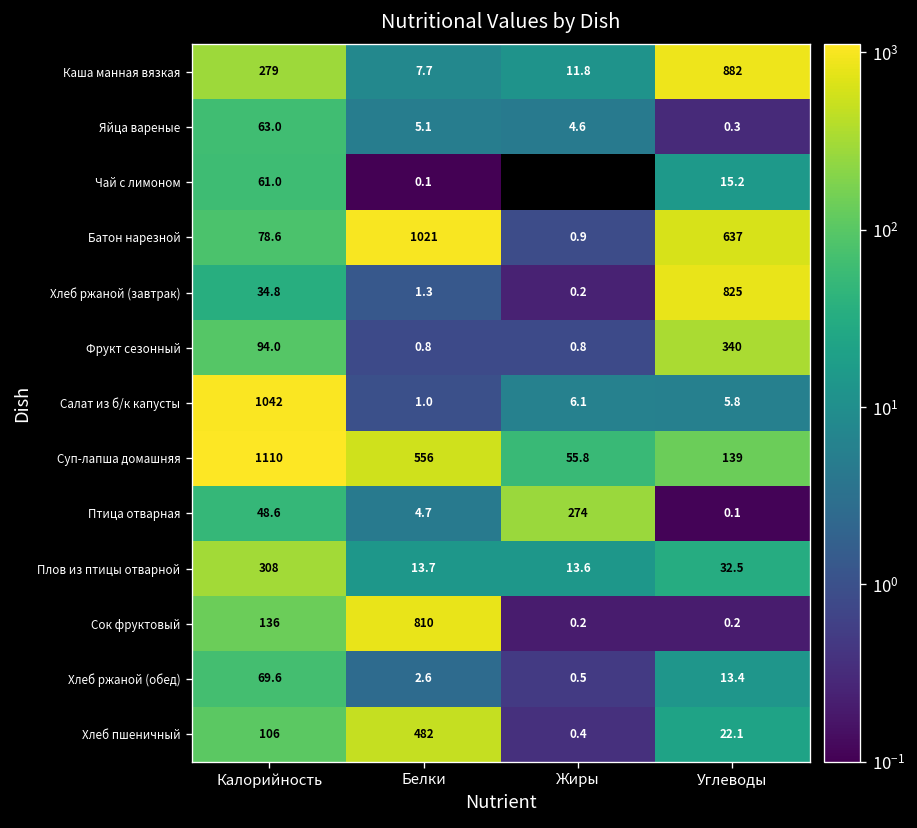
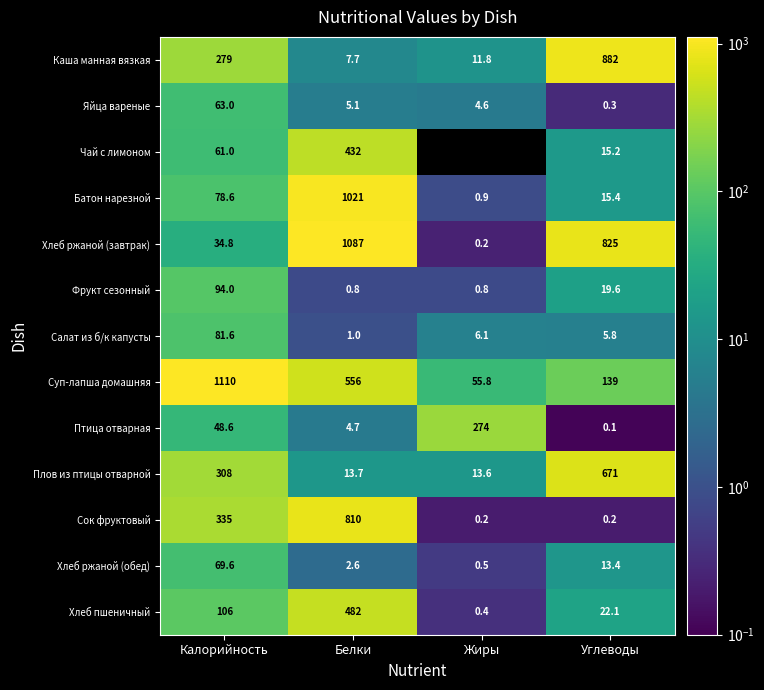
Чай с лимоном, Белки: 0.1 -> 432
Батон нарезной, Углеводы: 637 -> 15.4
Хлеб ржаной (завтрак), Белки: 1.3 -> 1087
Фрукт сезонный, Углеводы: 340 -> 19.6
Салат из б/к капусты, Калорийность: 1042 -> 81.6
Плов из птицы отварной, Углеводы: 32.5 -> 671
Сок фруктовый, Калорийность: 136 -> 335
